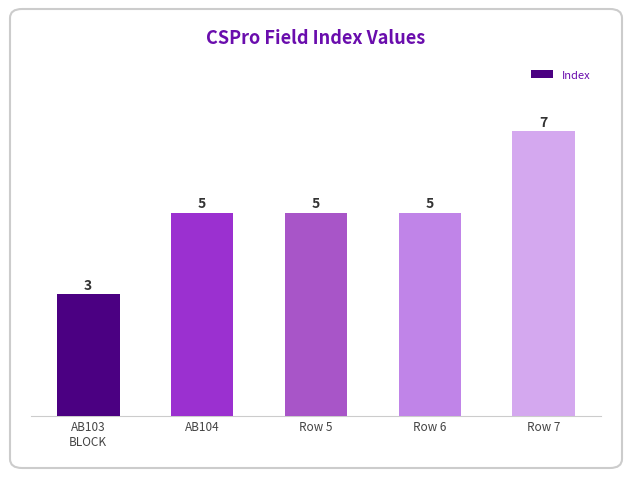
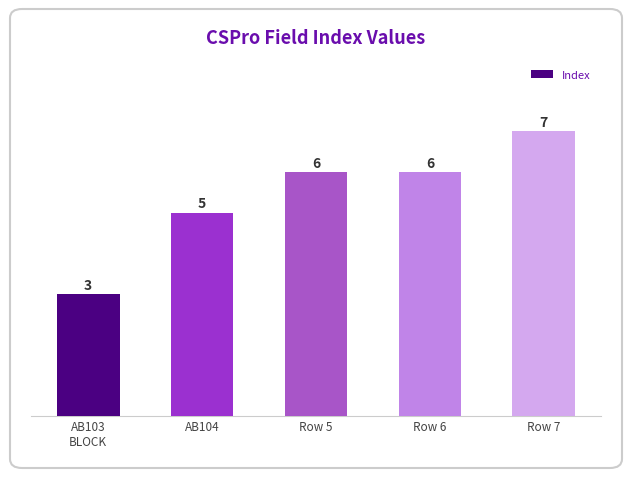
Row 5: 5 -> 6
Row 6: 5 -> 6
